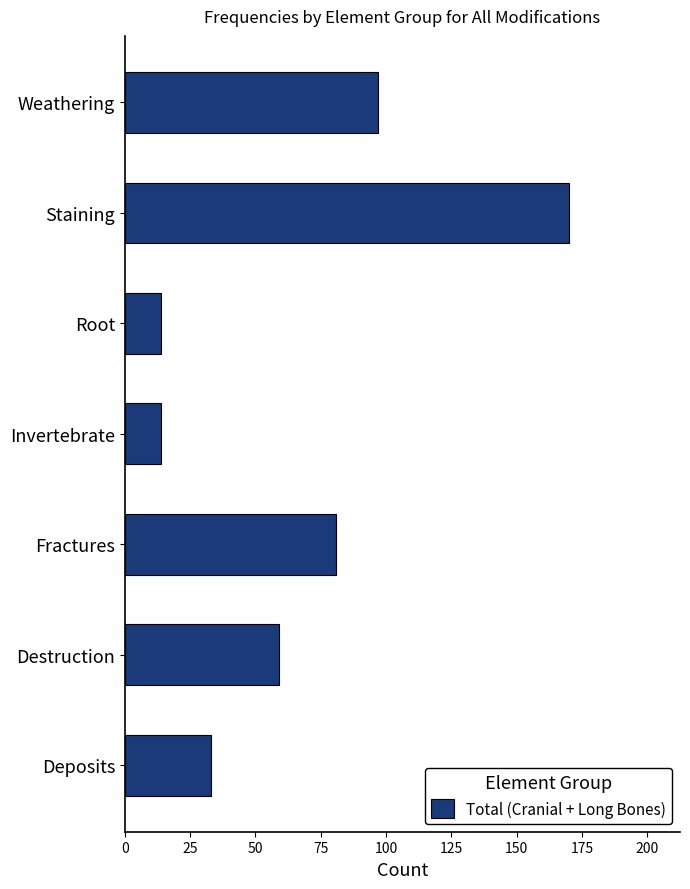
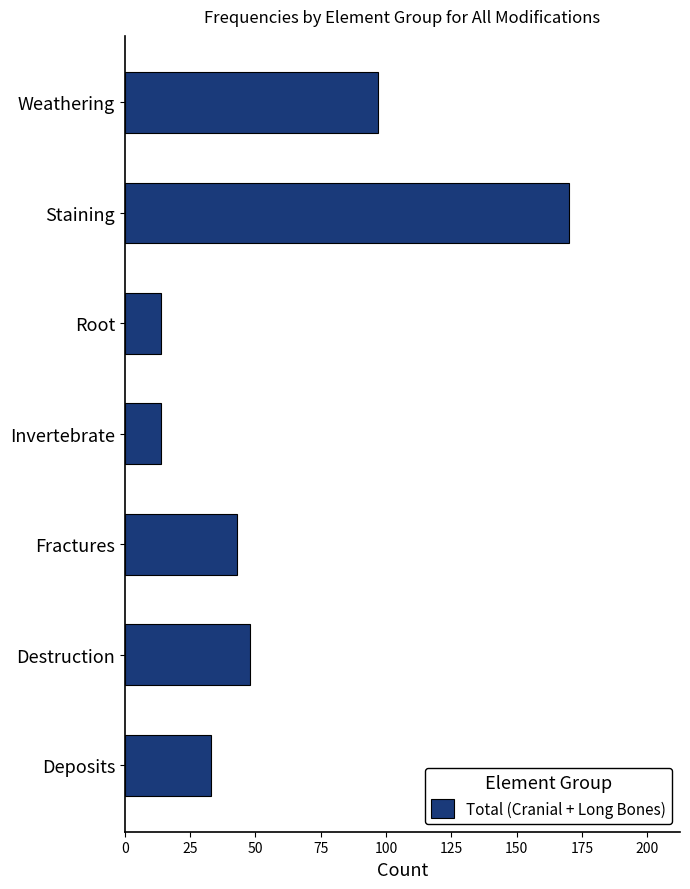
Fractures: 81 -> 43
Destruction: 59 -> 48
